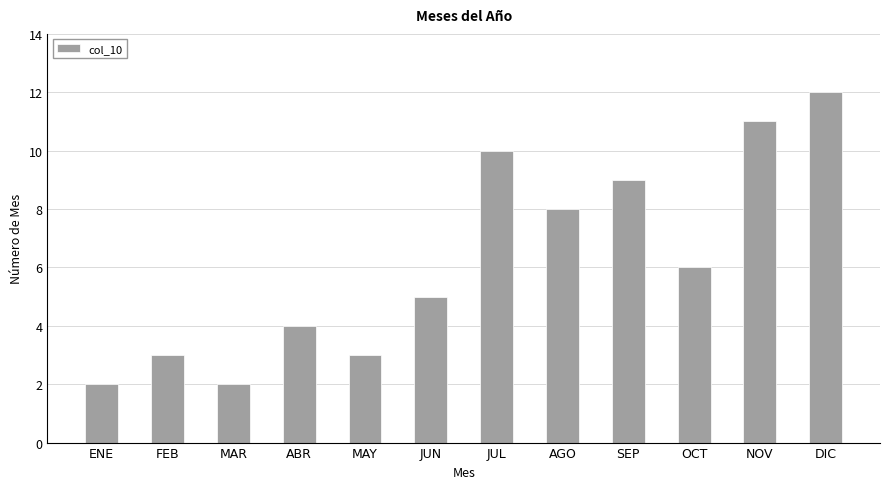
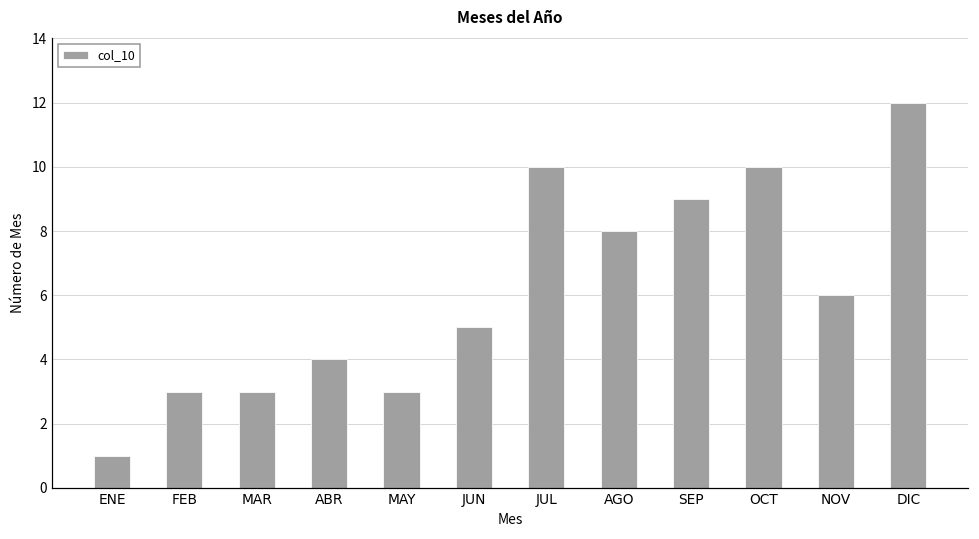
ENE: 2 -> 1
MAR: 2 -> 3
OCT: 6 -> 10
NOV: 11 -> 6
